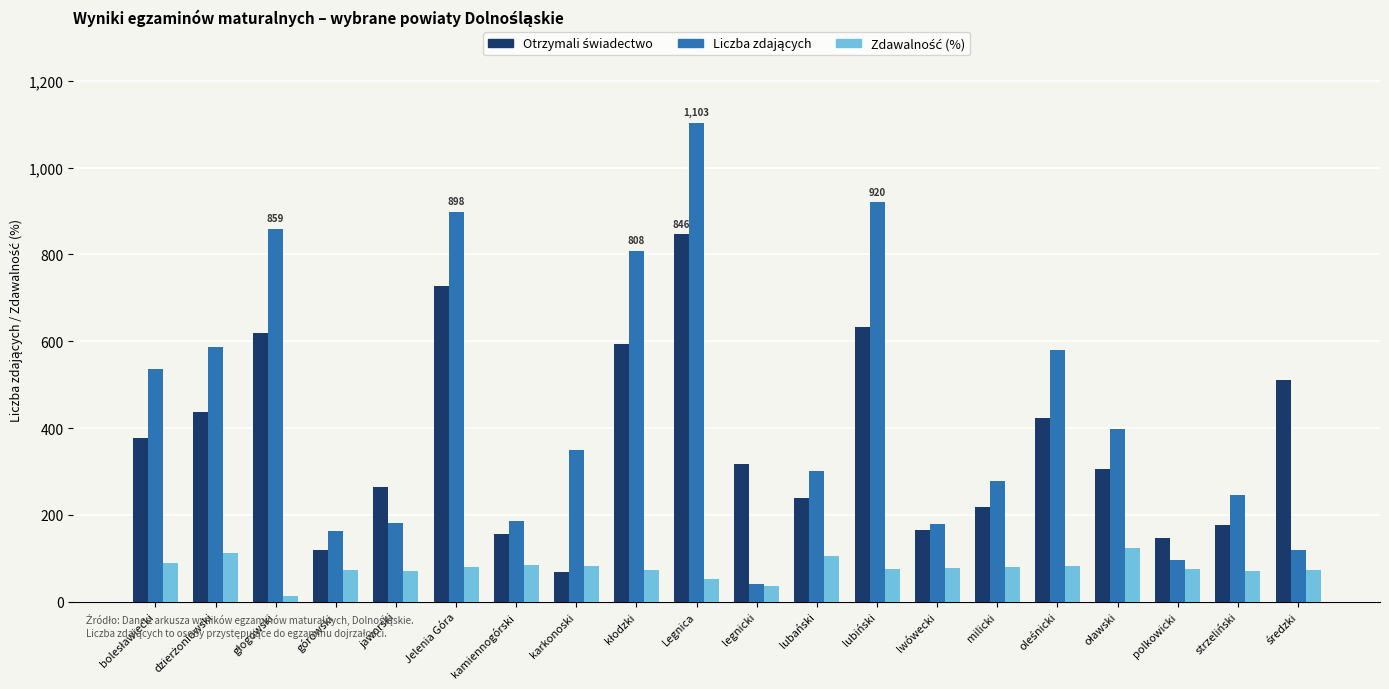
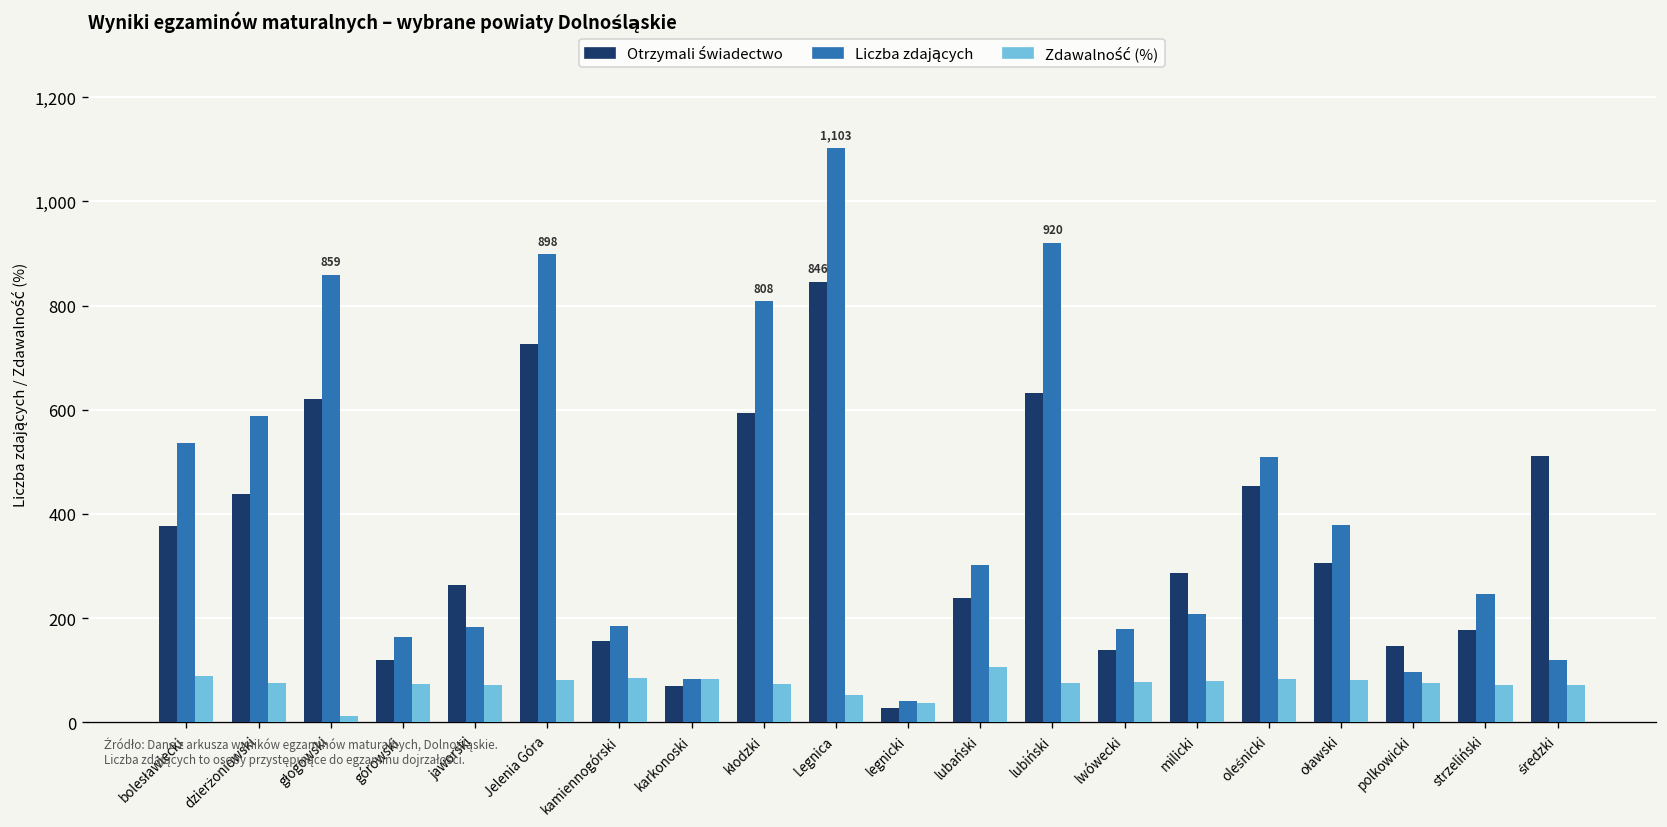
Zdawalność (%), dzierżoniowski: 110 -> 70
Liczba zdających, karkonoski: 350 -> 80
Otrzymali świadectwo, legnicki: 320 -> 30
Otrzymali świadectwo, lwówecki: 170 -> 140
Otrzymali świadectwo, milicki: 220 -> 290
Liczba zdających, milicki: 280 -> 210
Otrzymali świadectwo, oleśnicki: 420 -> 450
Liczba zdających, oleśnicki: 580 -> 510
Liczba zdających, oławski: 400 -> 380
Zdawalność (%), oławski: 120 -> 80
